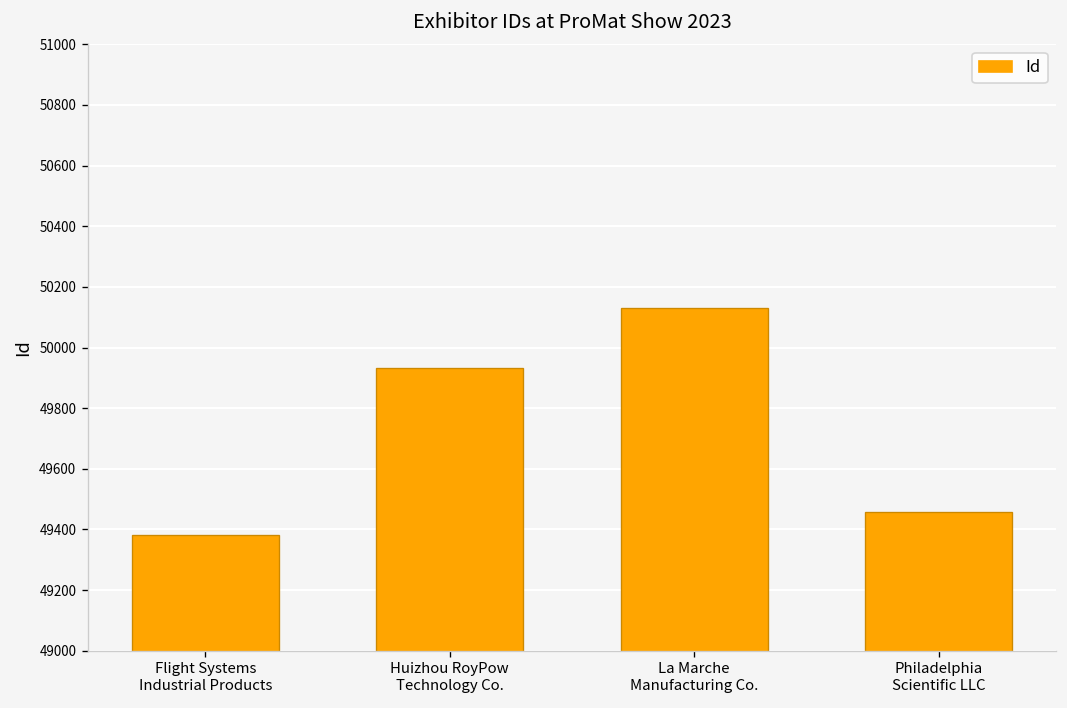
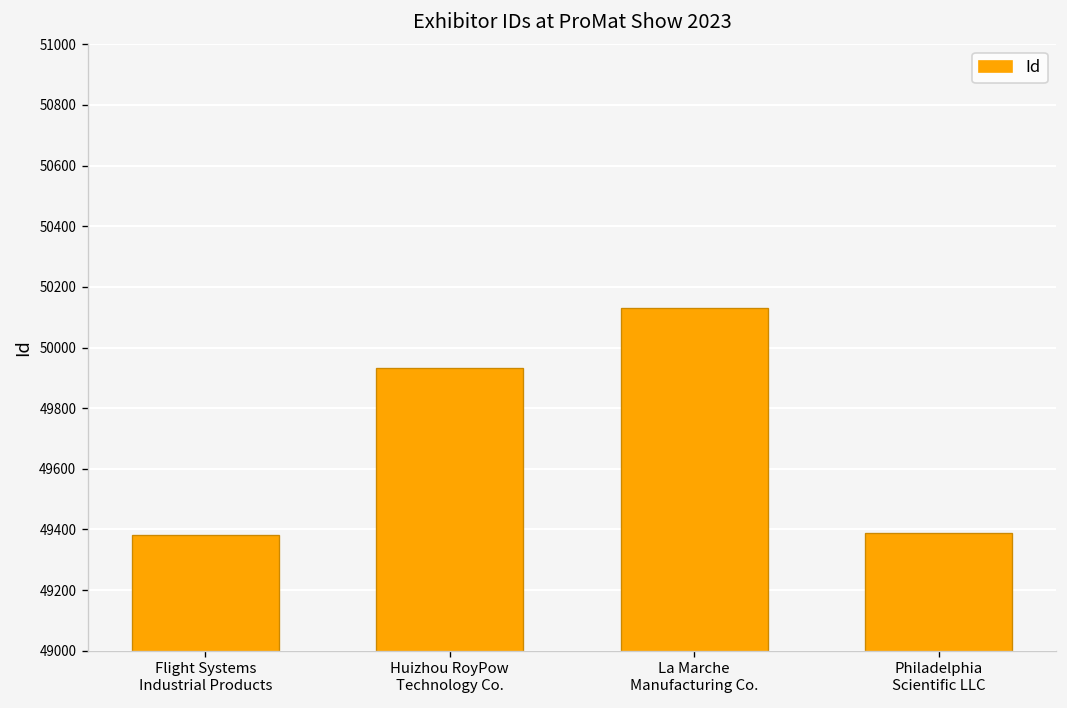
Philadelphia Scientific LLC: 49460 -> 49390
